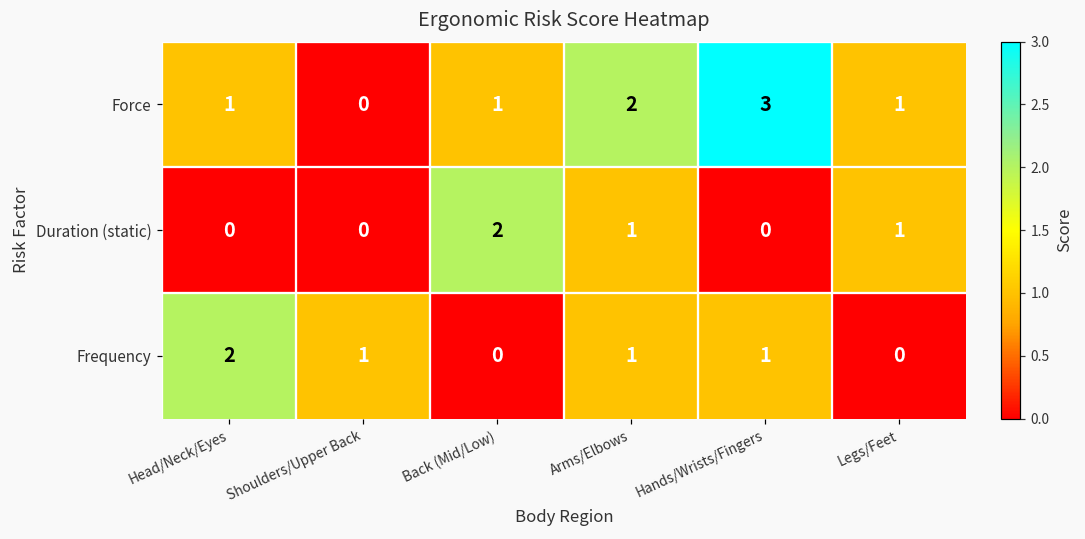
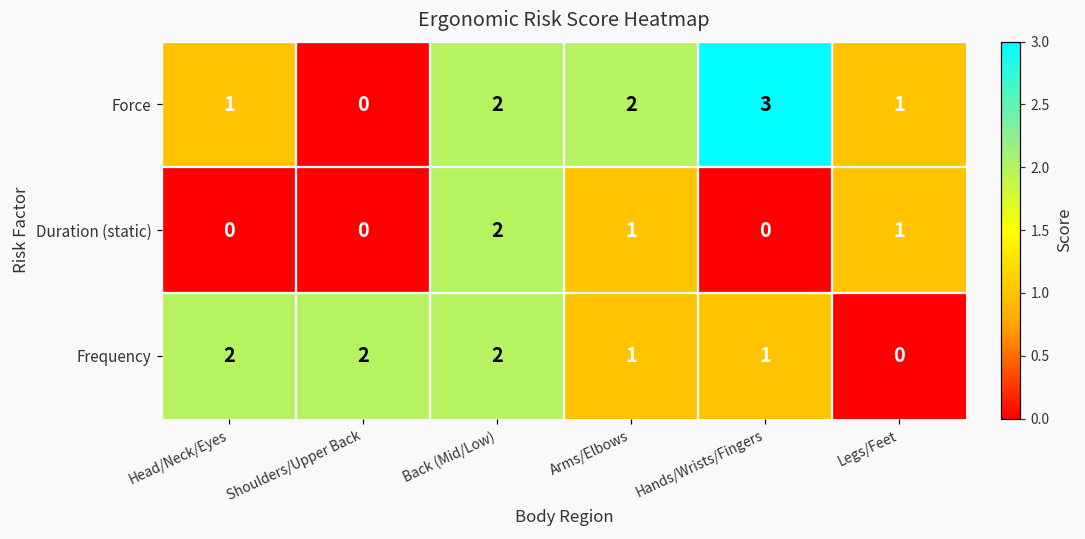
Force, Back (Mid/Low): 1 -> 2
Frequency, Shoulders/Upper Back: 1 -> 2
Frequency, Back (Mid/Low): 0 -> 2
